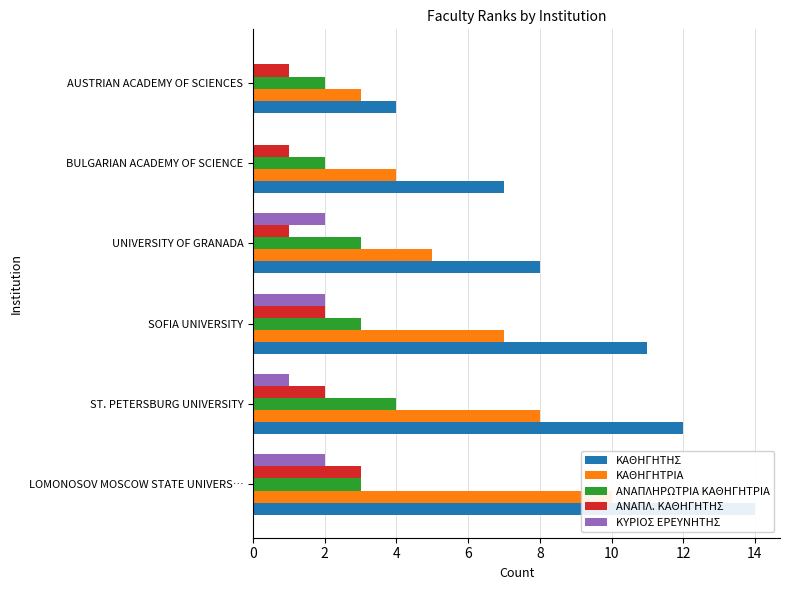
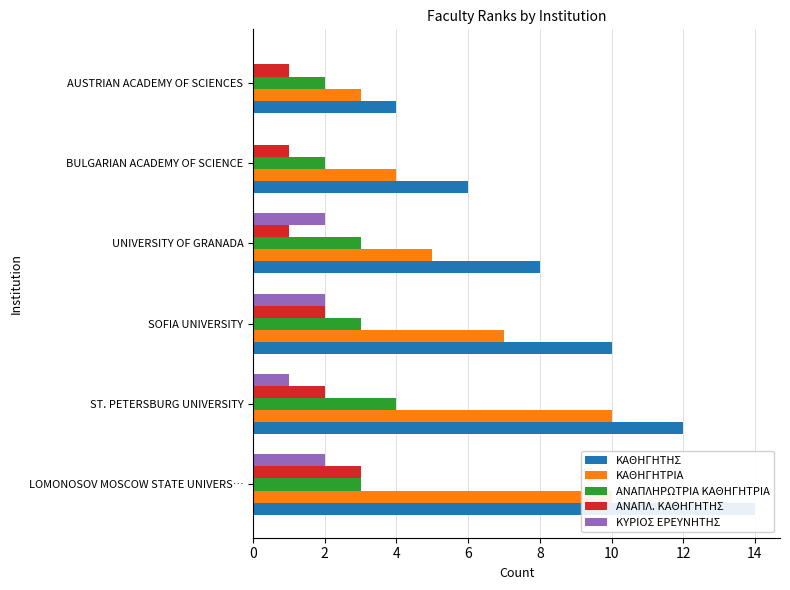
ΚΑΘΗΓΗΤΗΣ, BULGARIAN ACADEMY OF SCIENCE: 7 -> 6
ΚΑΘΗΓΗΤΗΣ, SOFIA UNIVERSITY: 11 -> 10
ΚΑΘΗΓΗΤΡΙΑ, ST. PETERSBURG UNIVERSITY: 8 -> 10
